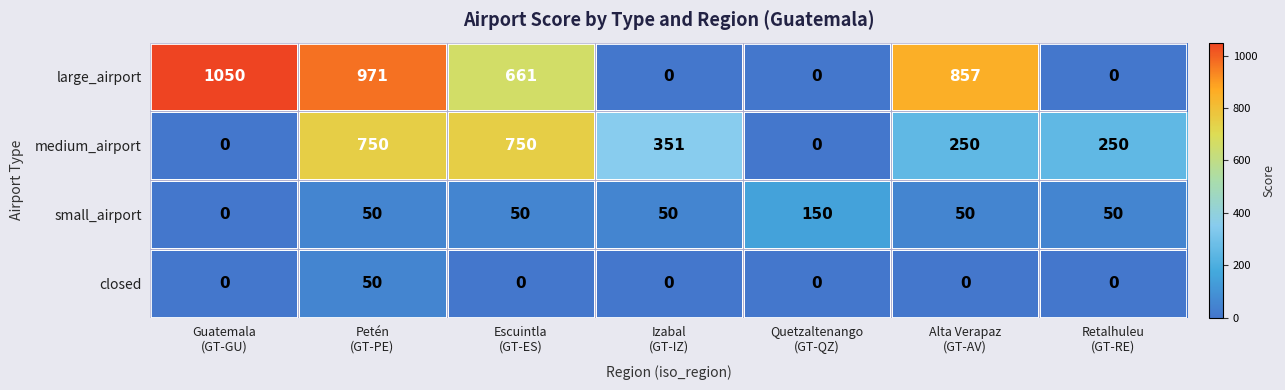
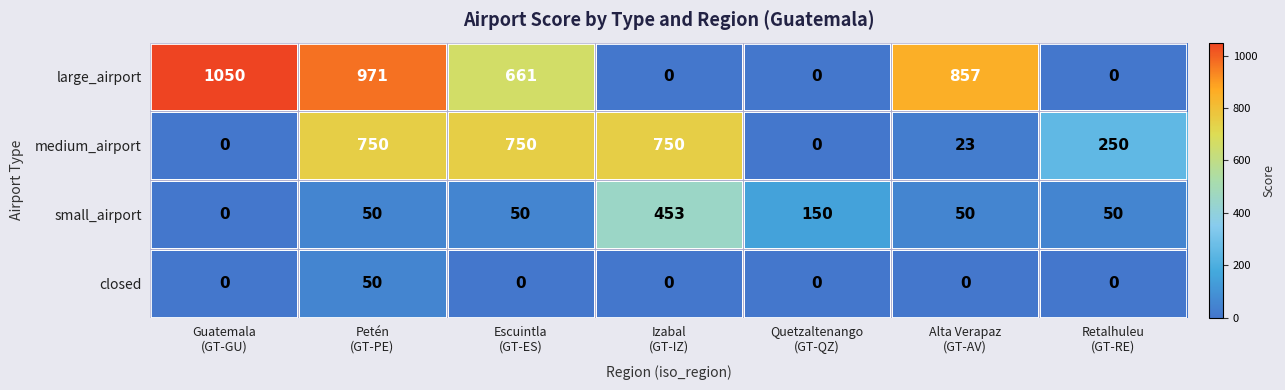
medium_airport, Izabal (GT-IZ): 351 -> 750
medium_airport, Alta Verapaz (GT-AV): 250 -> 23
small_airport, Izabal (GT-IZ): 50 -> 453
